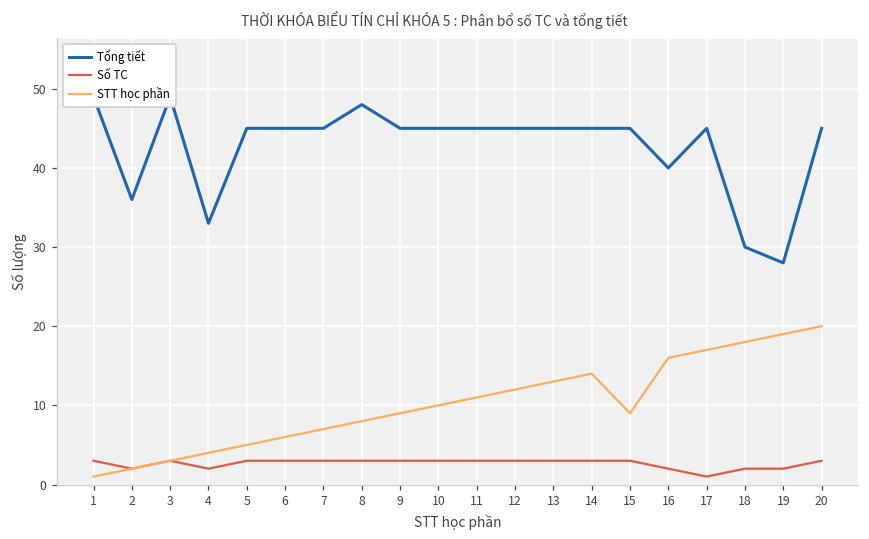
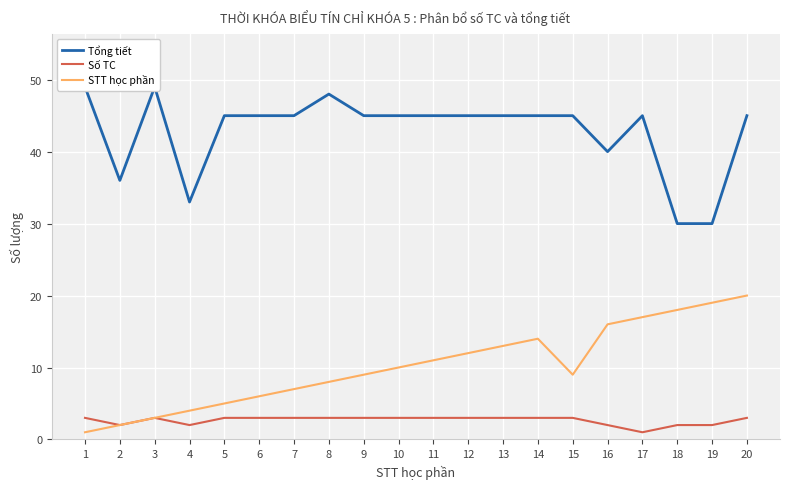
Tổng tiết, 19: 28 -> 30
